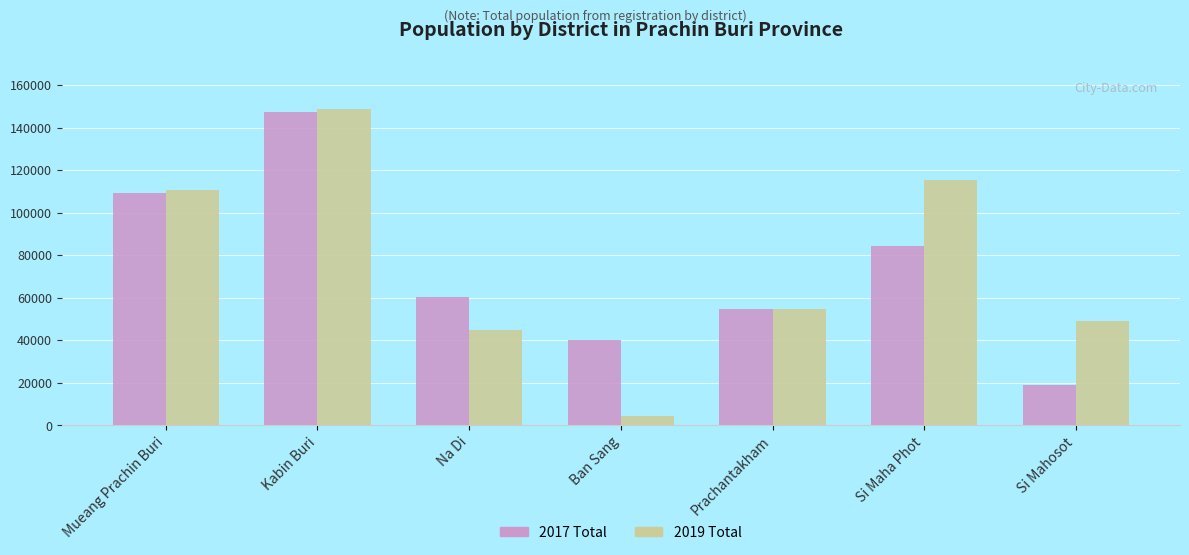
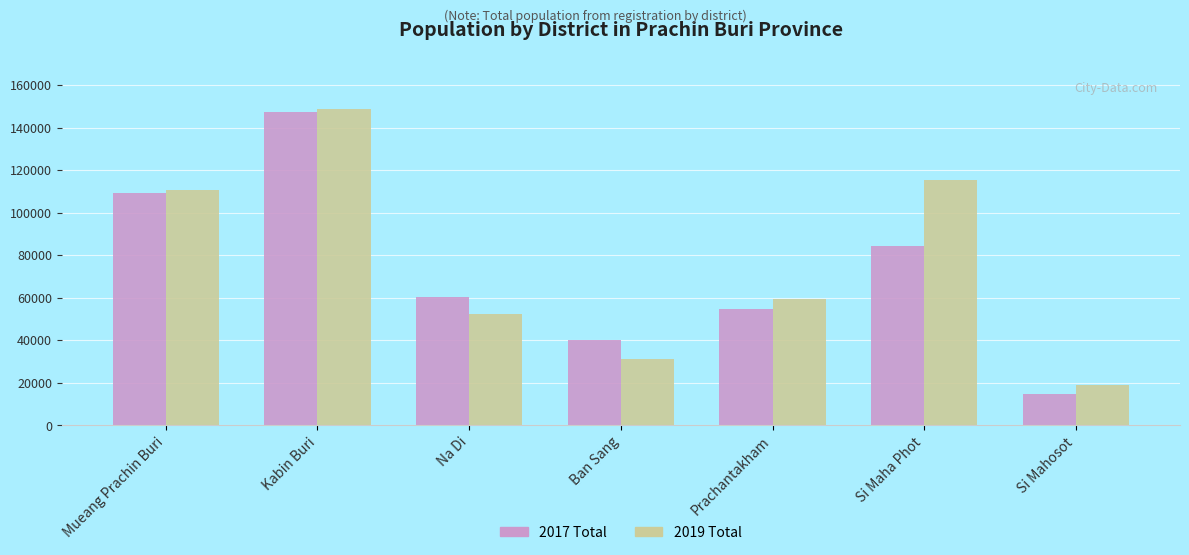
2019 Total, Na Di: 45000 -> 52000
2019 Total, Ban Sang: 4000 -> 31000
2019 Total, Prachantakham: 55000 -> 59000
2017 Total, Si Mahosot: 19000 -> 15000
2019 Total, Si Mahosot: 49000 -> 19000
